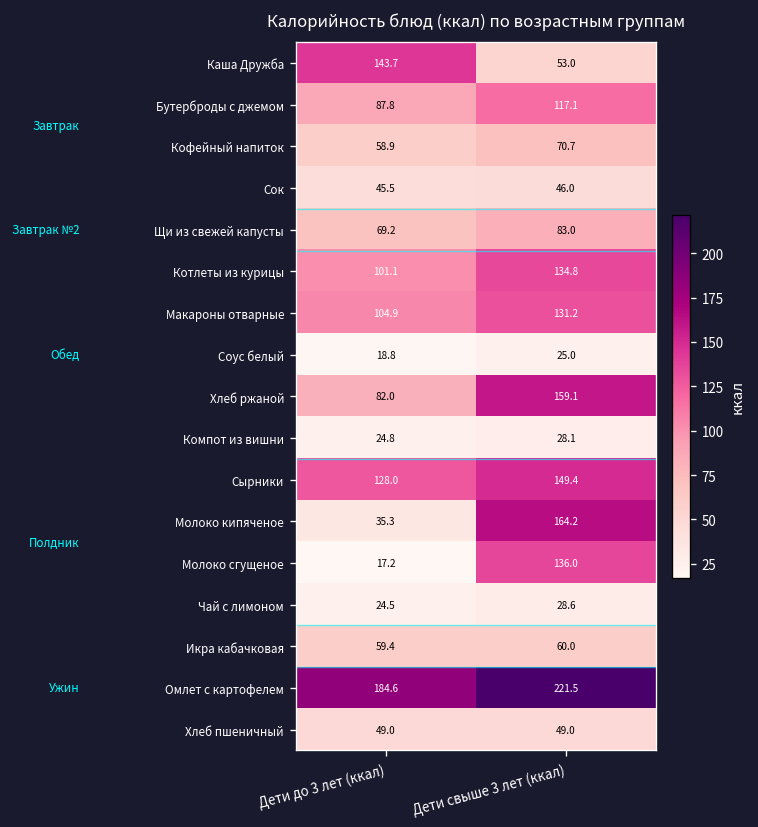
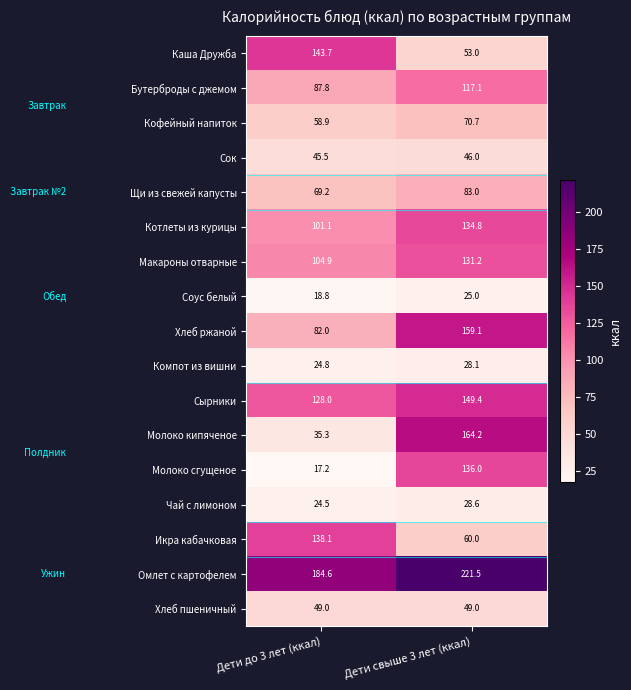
Икра кабачковая, Дети до 3 лет (ккал): 59.4 -> 138.1
